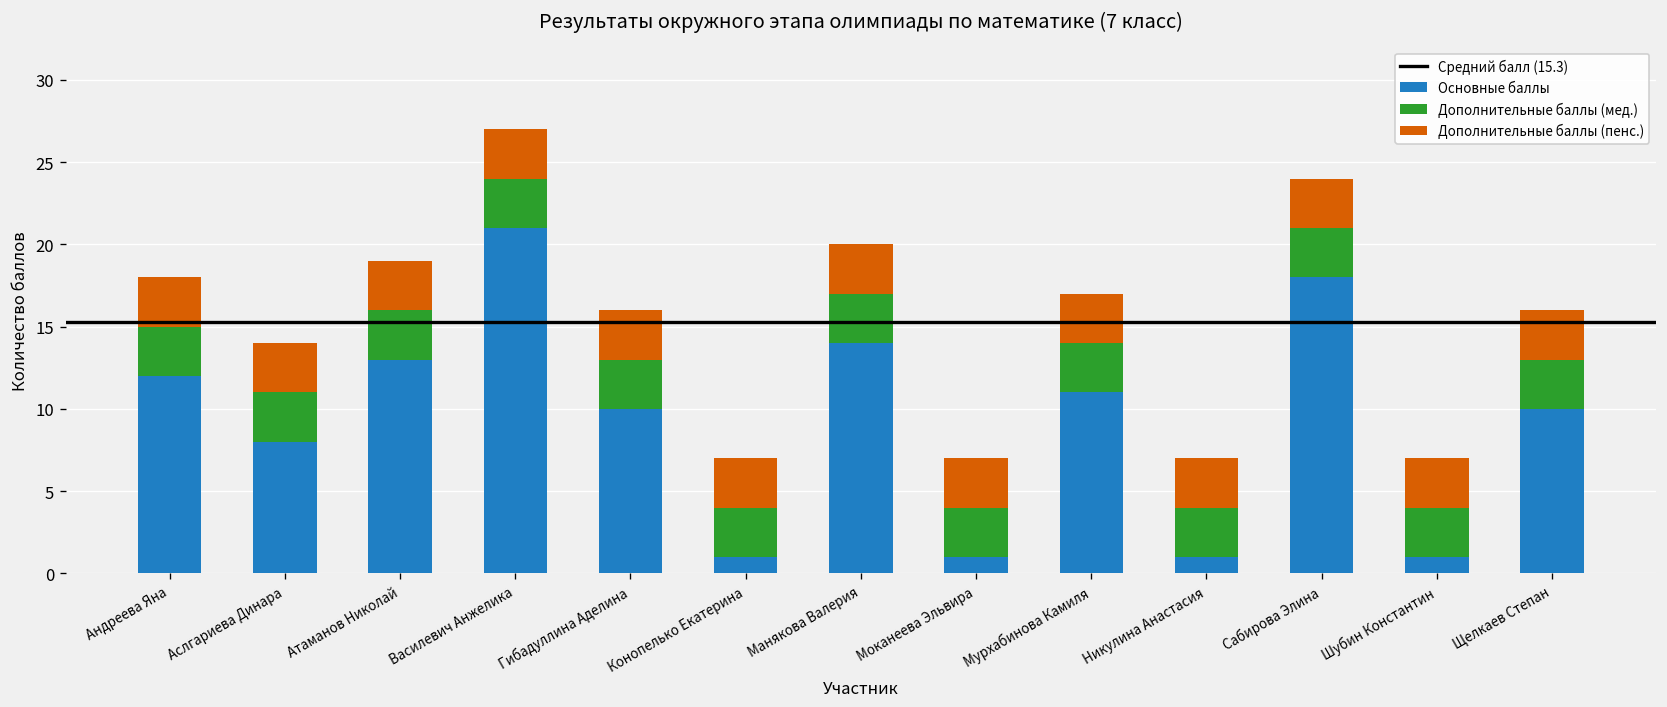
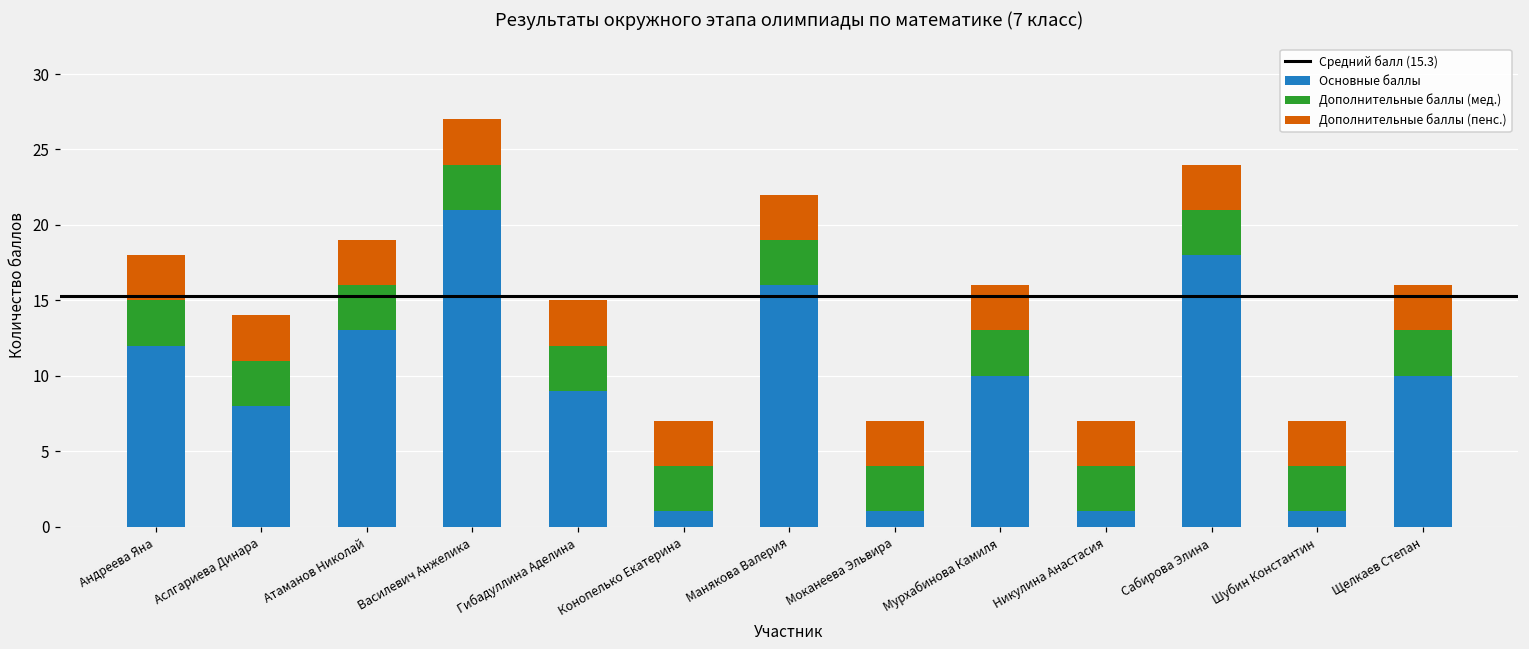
Основные баллы, Гибадуллина Аделина: 10.0 -> 9.0
Основные баллы, Манякова Валерия: 14.0 -> 16.0
Основные баллы, Мурхабинова Камиля: 11.0 -> 10.0
